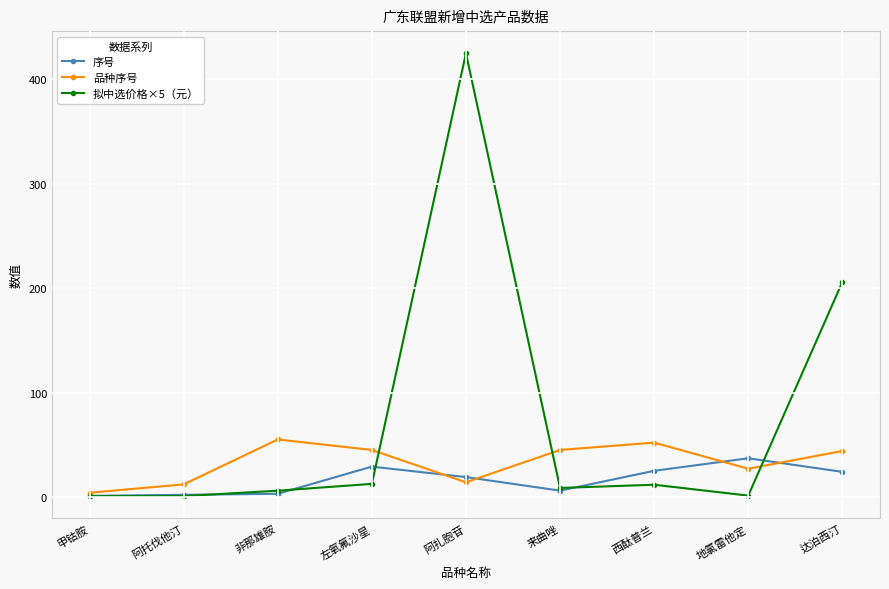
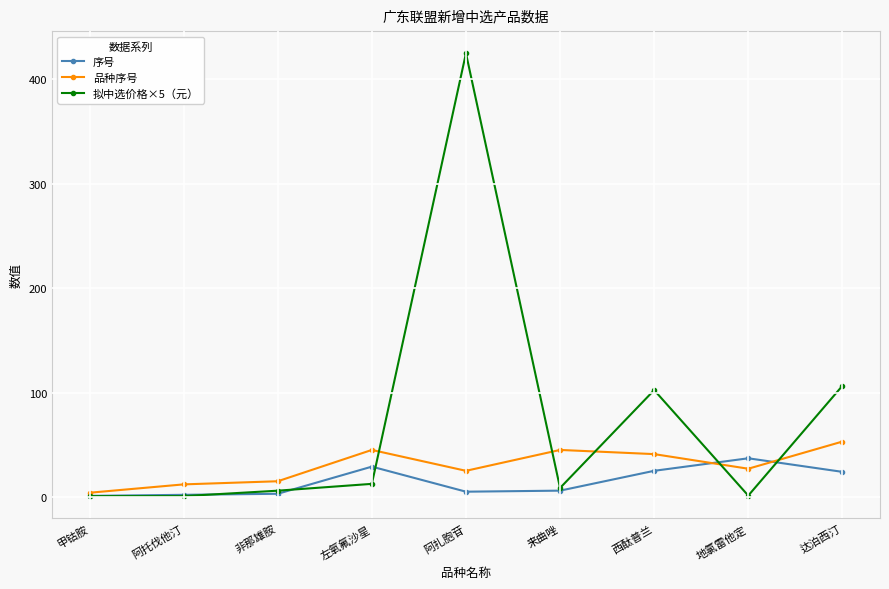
品种序号, 非那雄胺: 55 -> 15
序号, 阿扎胞苷: 19 -> 5
品种序号, 阿扎胞苷: 14 -> 25
品种序号, 西酞普兰: 52 -> 41
拟中选价格×5（元）, 西酞普兰: 12 -> 102
品种序号, 达泊西汀: 44 -> 53
拟中选价格×5（元）, 达泊西汀: 206 -> 106
